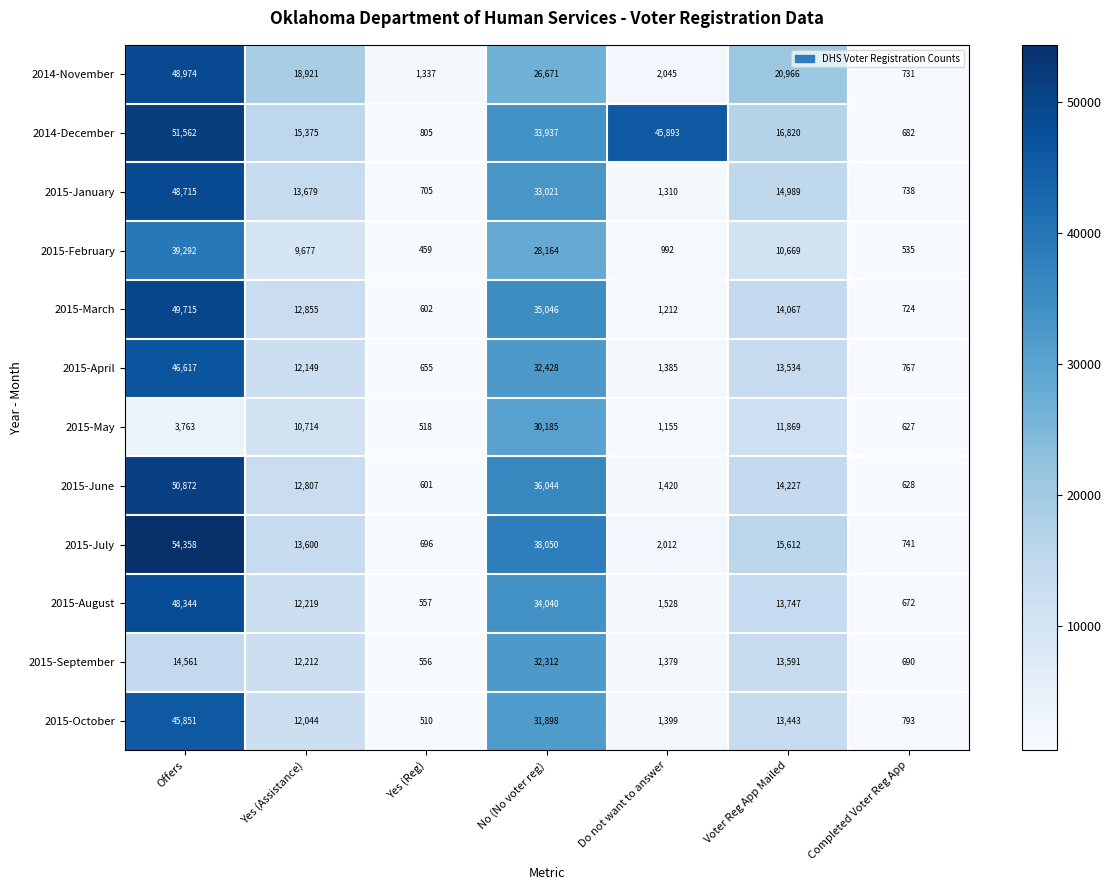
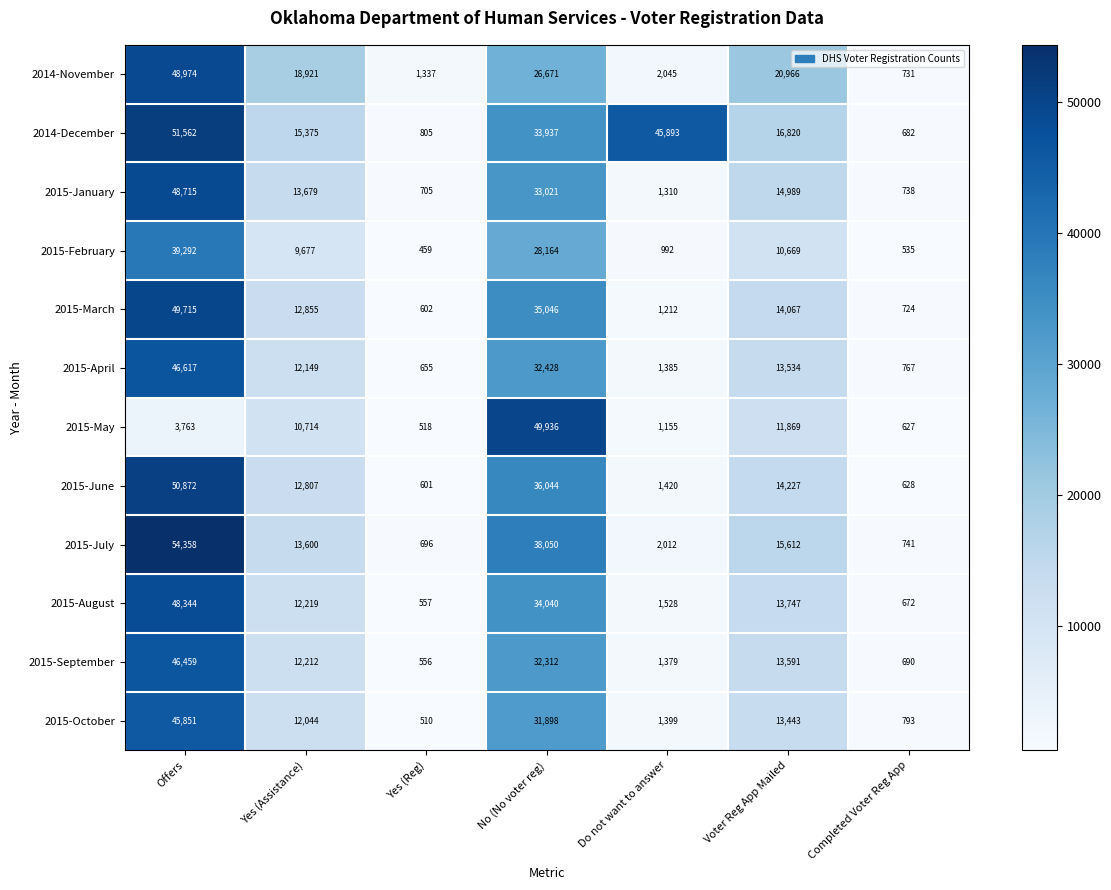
2015-May, No (No voter reg): 30,185 -> 49,936
2015-September, Offers: 14,561 -> 46,459
